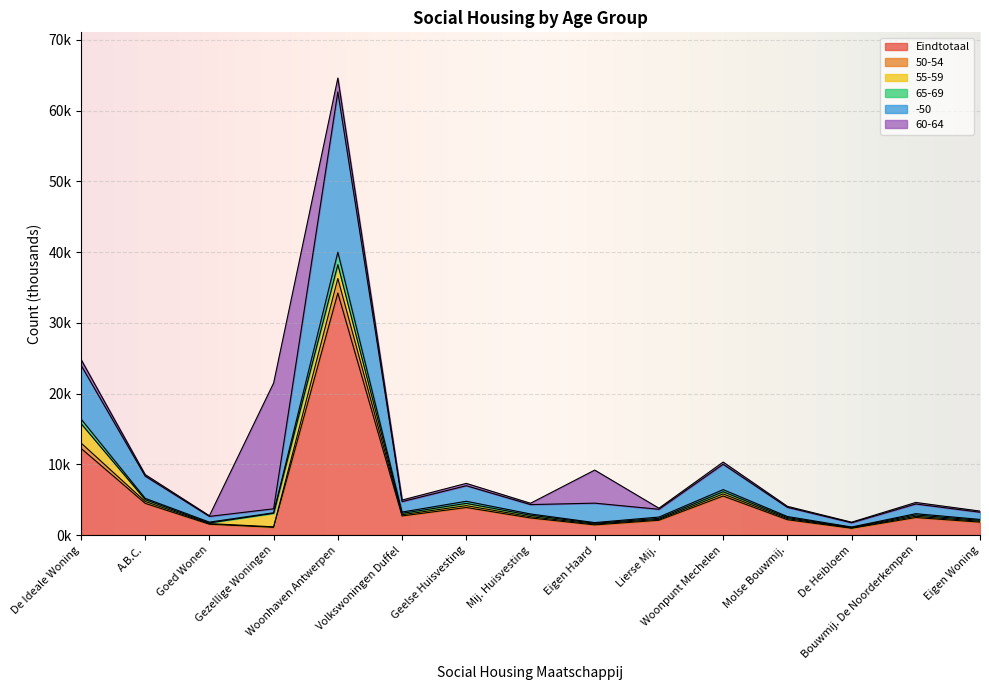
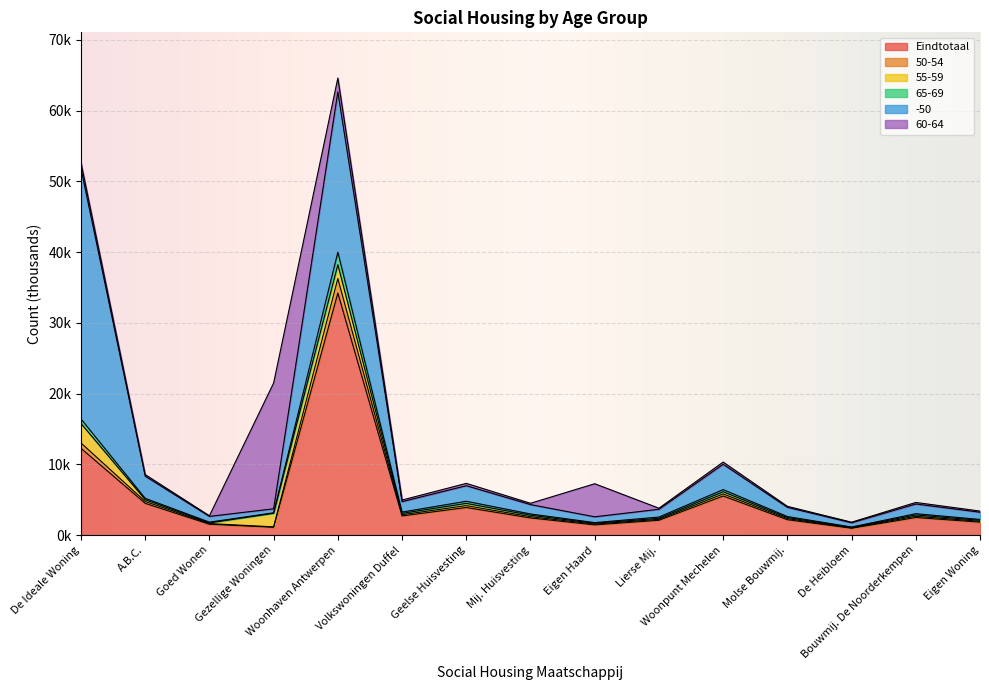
-50, De Ideale Woning: 8000 -> 35000
-50, Eigen Haard: 3000 -> 1000
